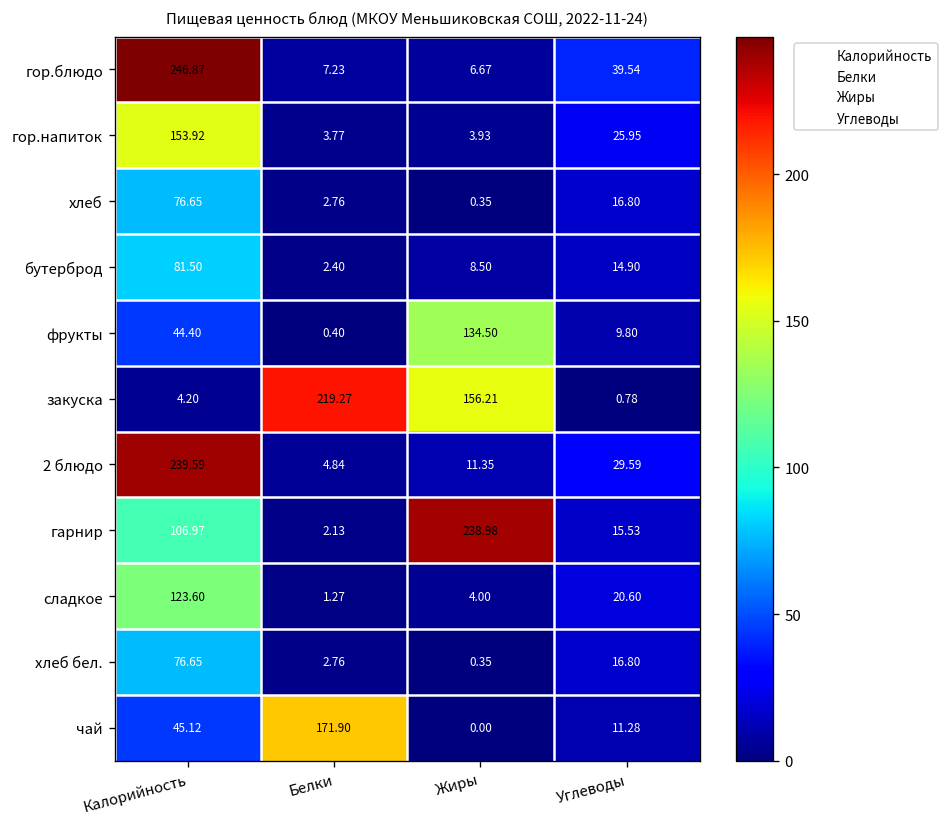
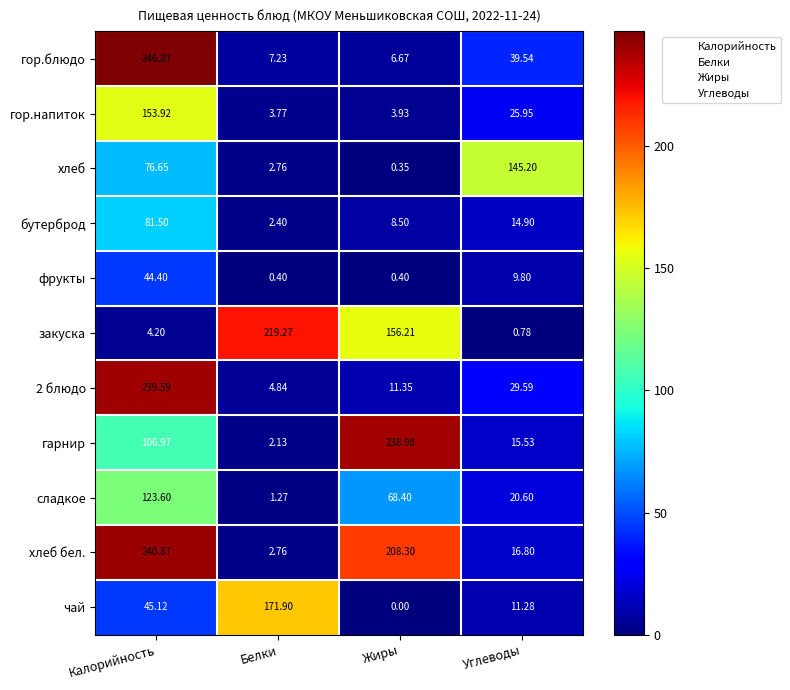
хлеб, Углеводы: 16.80 -> 145.20
фрукты, Жиры: 134.50 -> 0.40
сладкое, Жиры: 4.00 -> 68.40
хлеб бел., Калорийность: 76.65 -> 240.87
хлеб бел., Жиры: 0.35 -> 208.30
